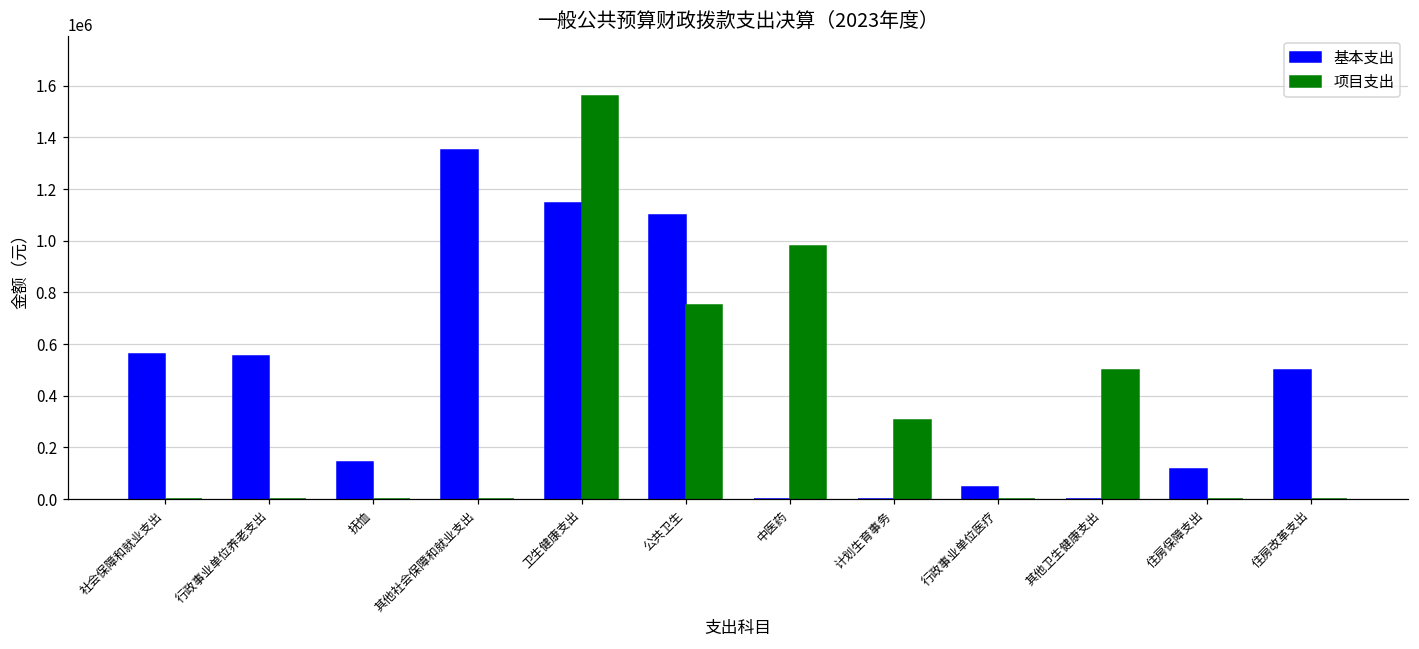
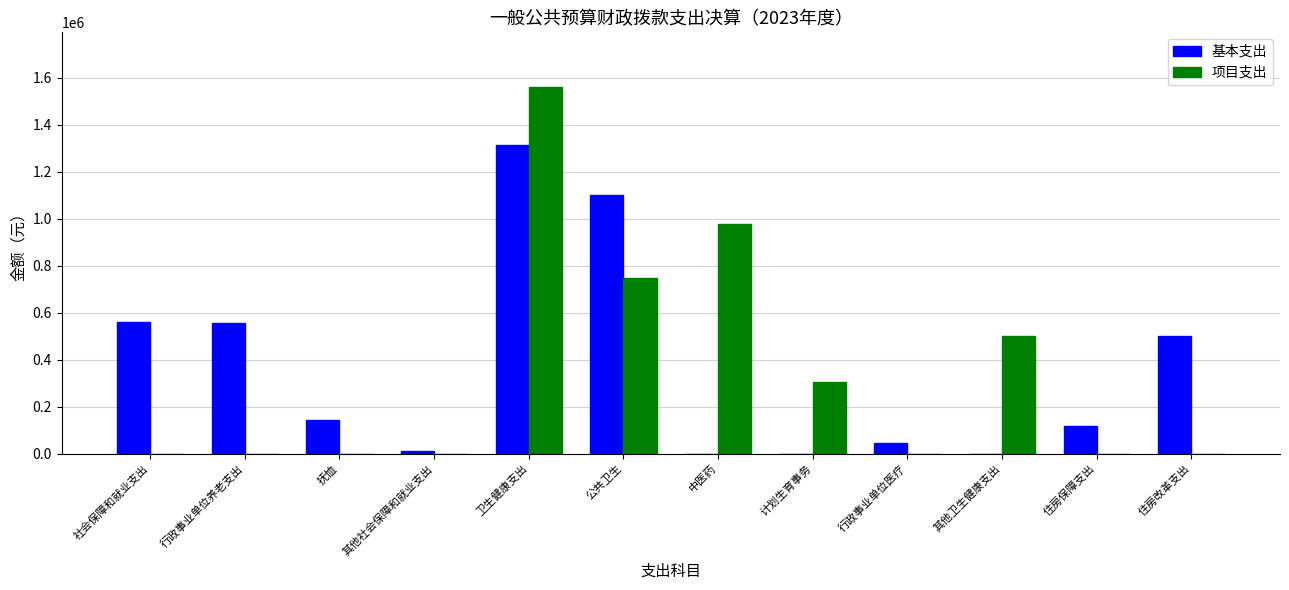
基本支出, 其他社会保障和就业支出: 1350000 -> 10000
基本支出, 卫生健康支出: 1150000 -> 1310000
